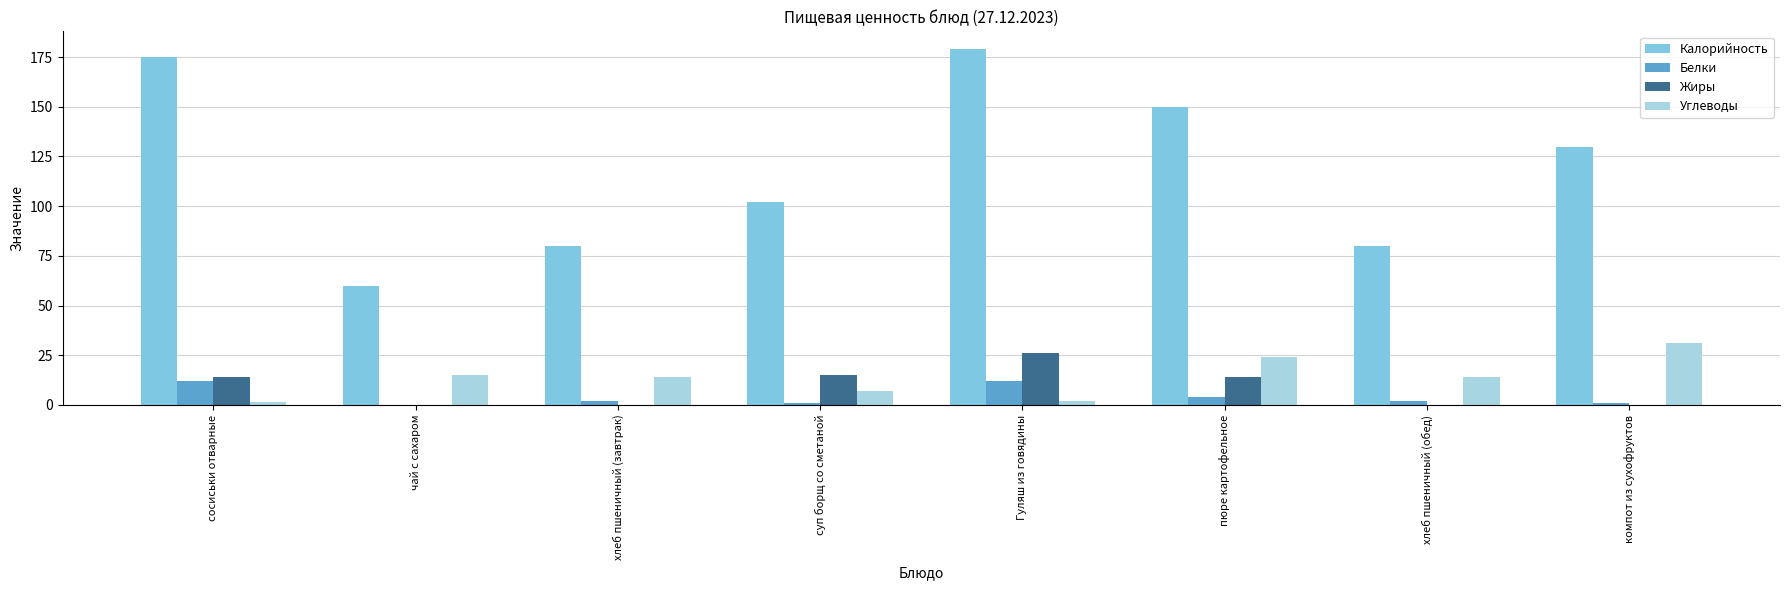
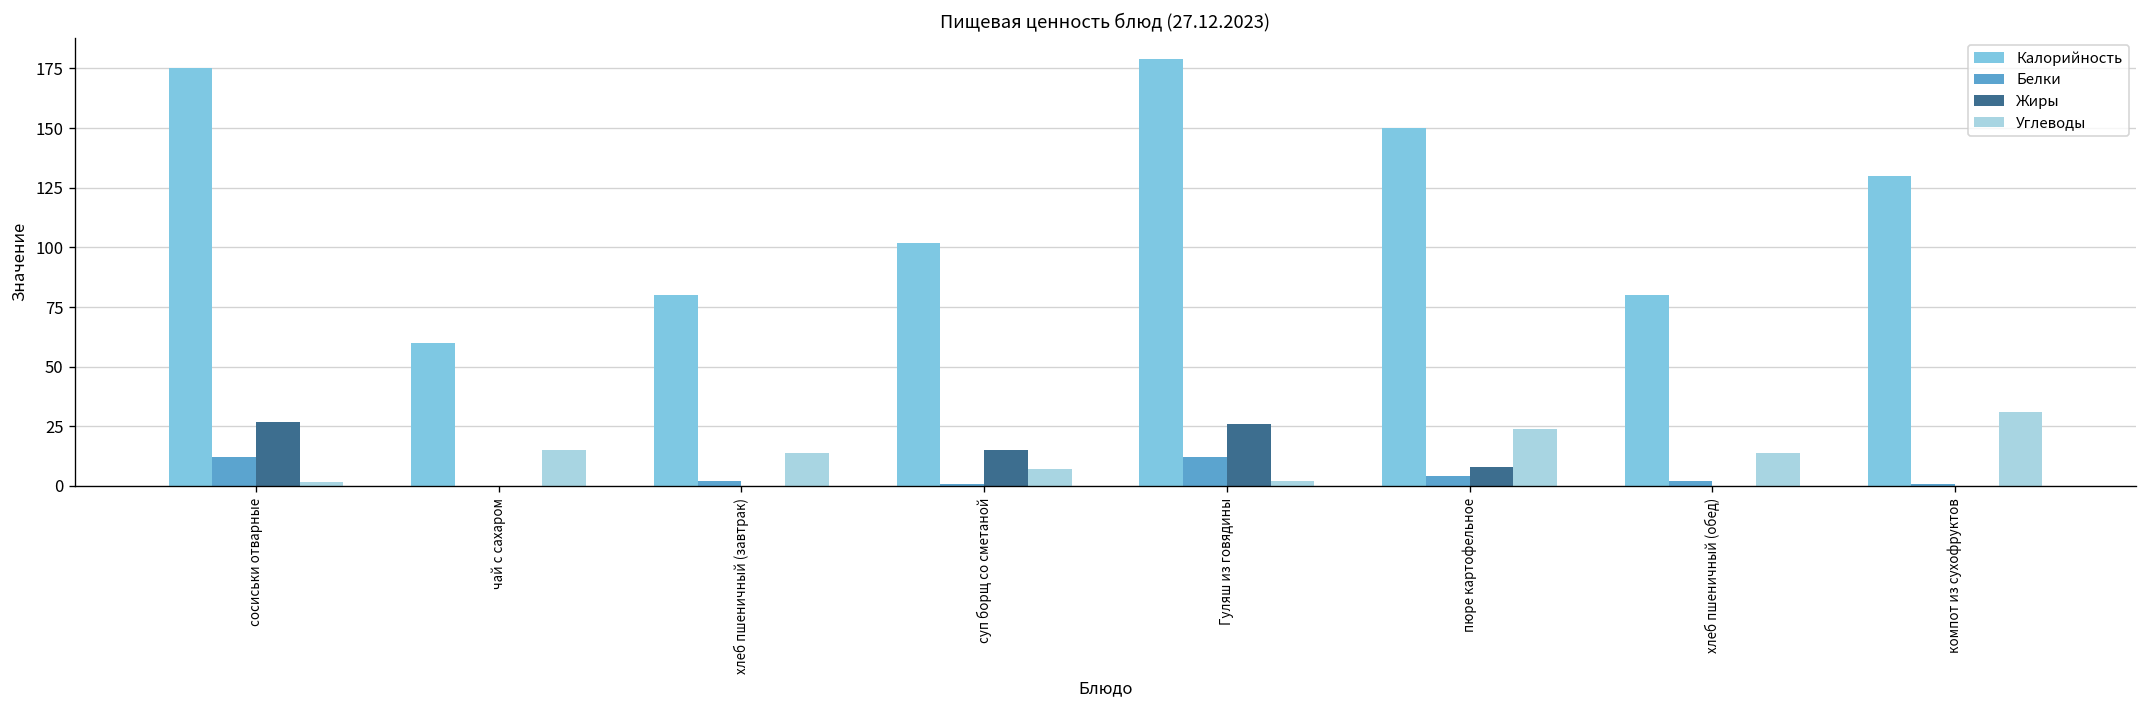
Жиры, сосиськи отварные: 14 -> 27
Жиры, пюре картофельное: 14 -> 8
